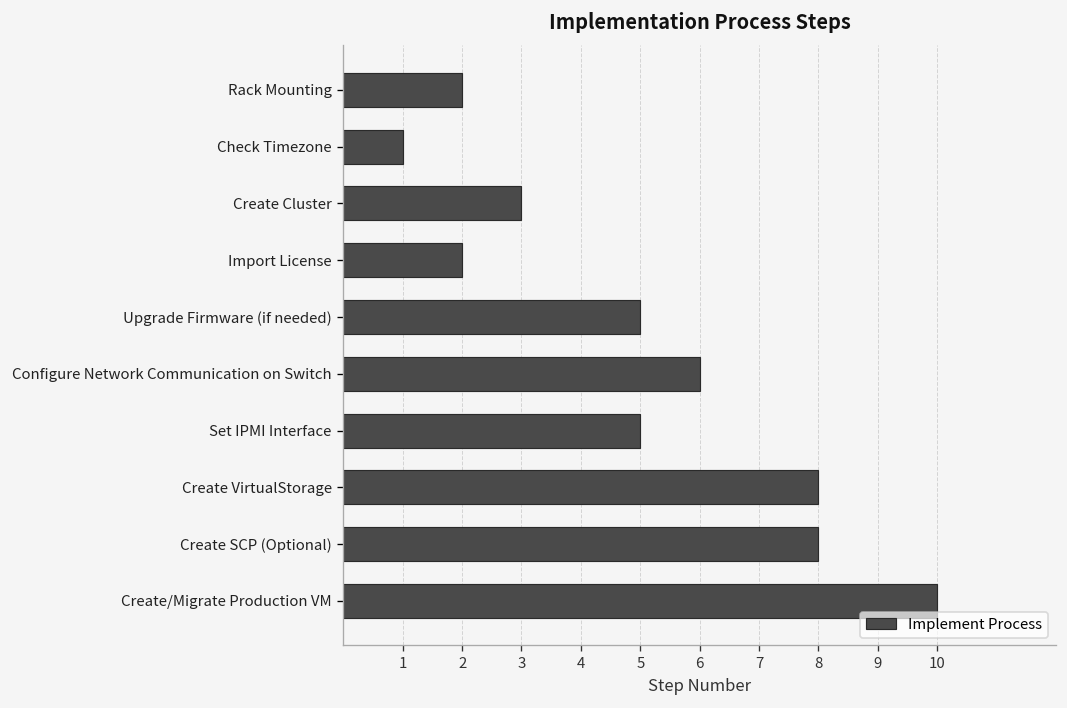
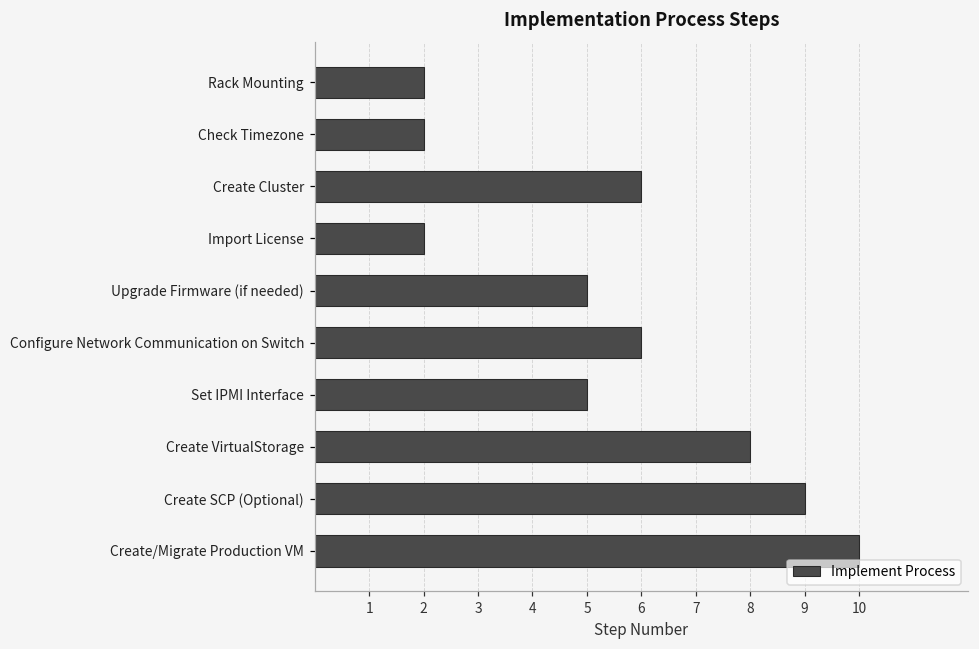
Check Timezone: 1 -> 2
Create Cluster: 3 -> 6
Create SCP (Optional): 8 -> 9
